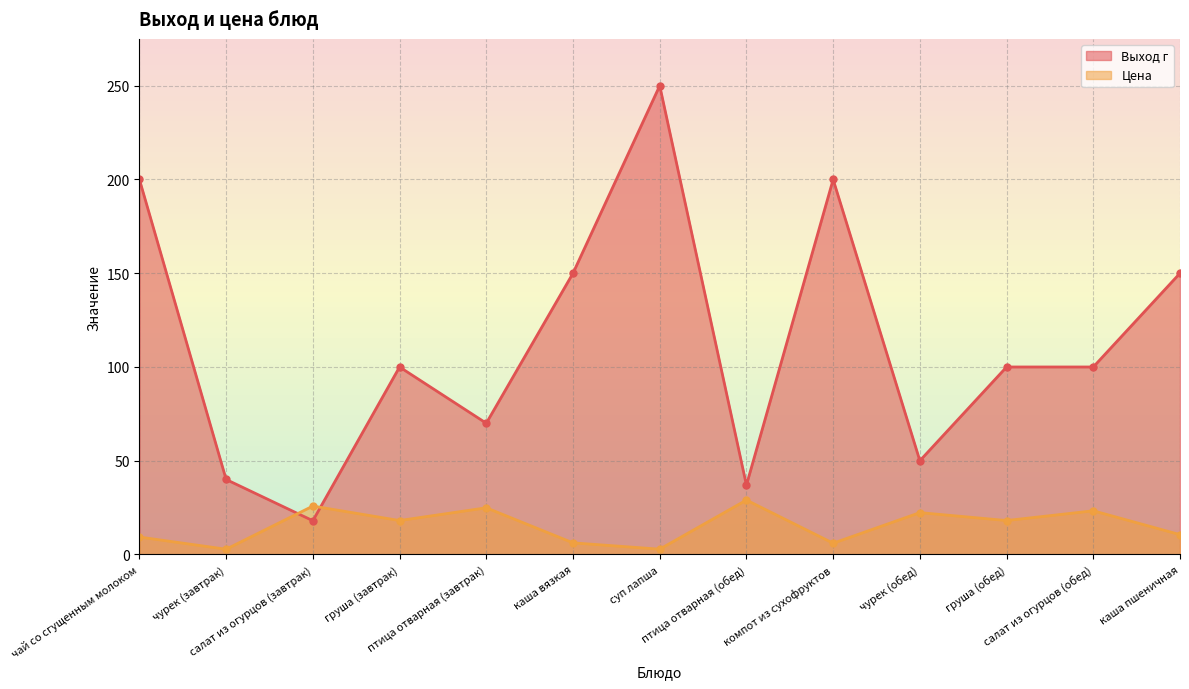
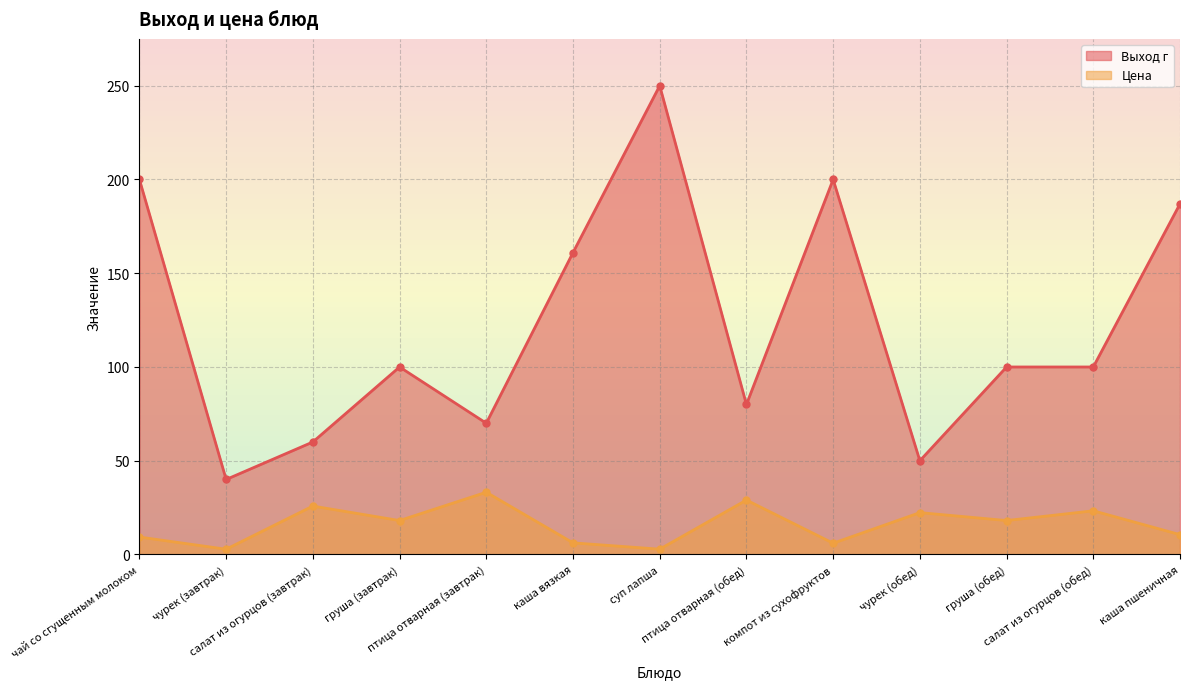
Выход г, салат из огурцов (завтрак): 18 -> 60
Цена, птица отварная (завтрак): 25 -> 33
Выход г, каша вязкая: 150 -> 161
Выход г, птица отварная (обед): 37 -> 80
Выход г, каша пшеничная: 150 -> 187
